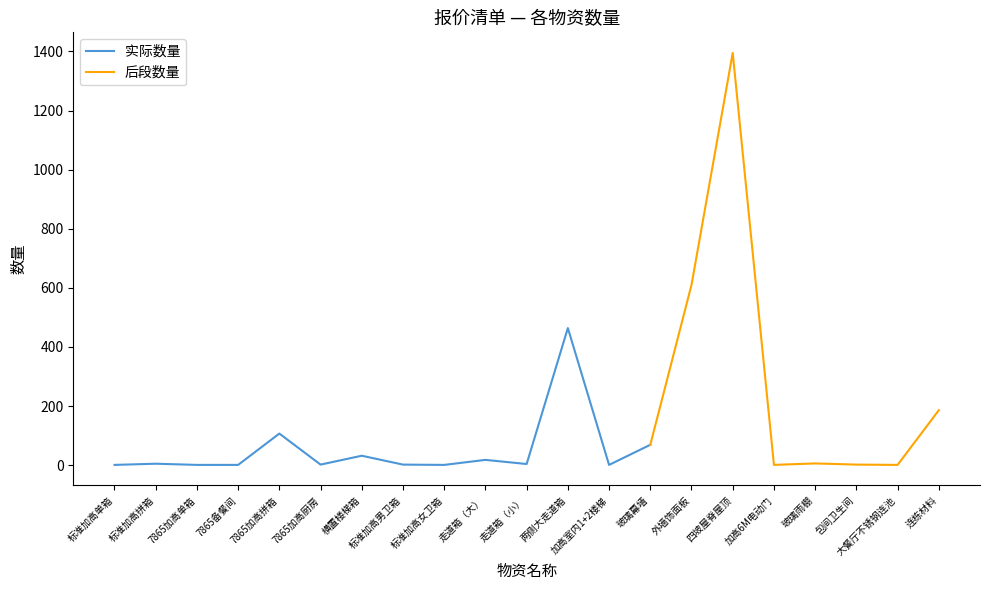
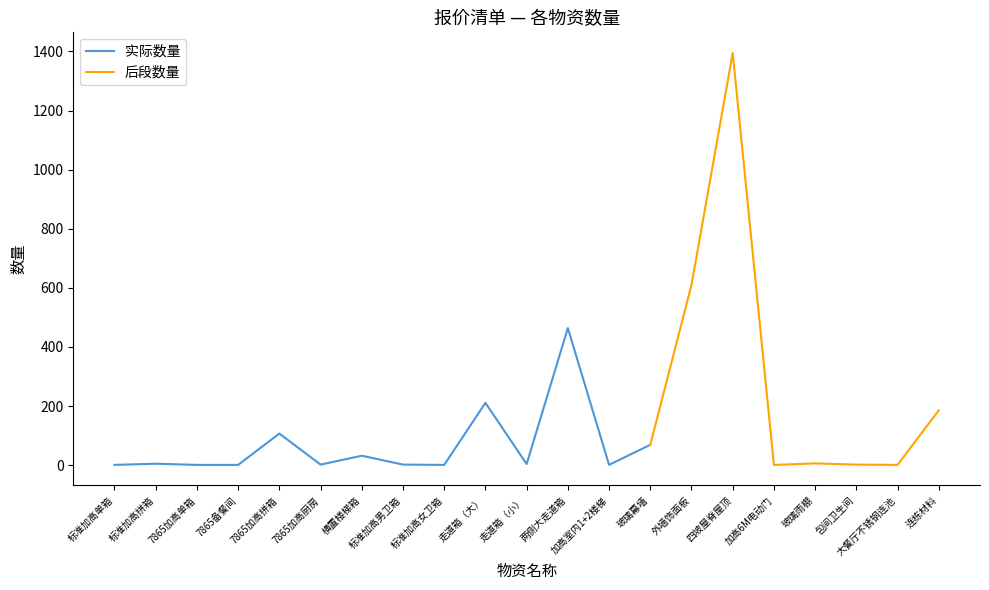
实际数量, 走道箱（大）: 20 -> 210
